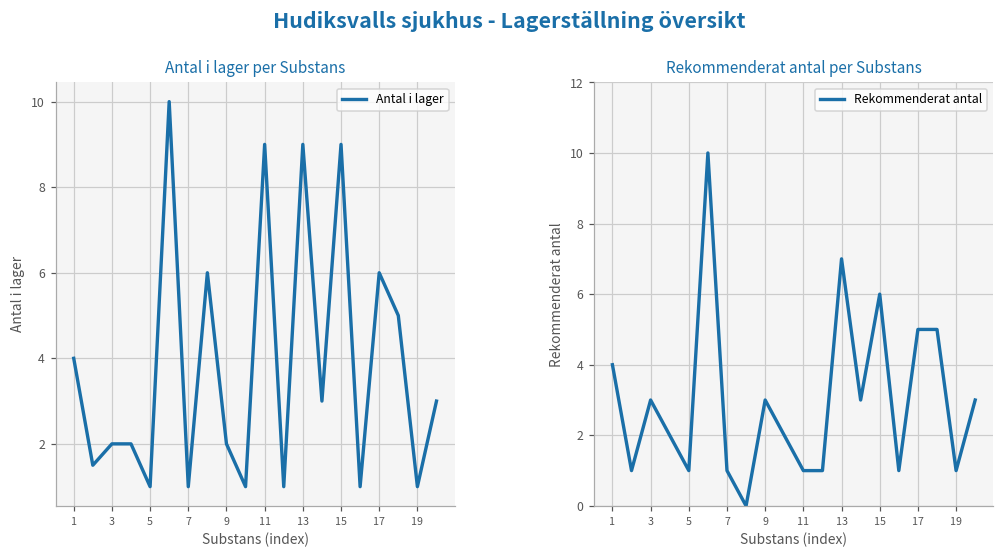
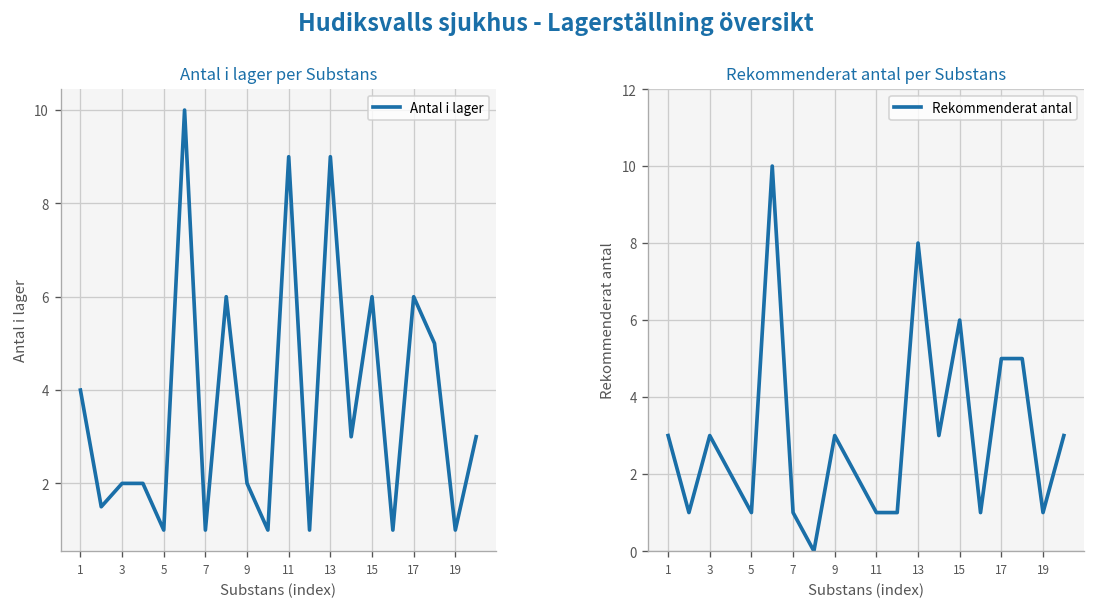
Antal i lager per Substans, 15: 9 -> 6
Rekommenderat antal per Substans, 1: 4 -> 3
Rekommenderat antal per Substans, 13: 7 -> 8
